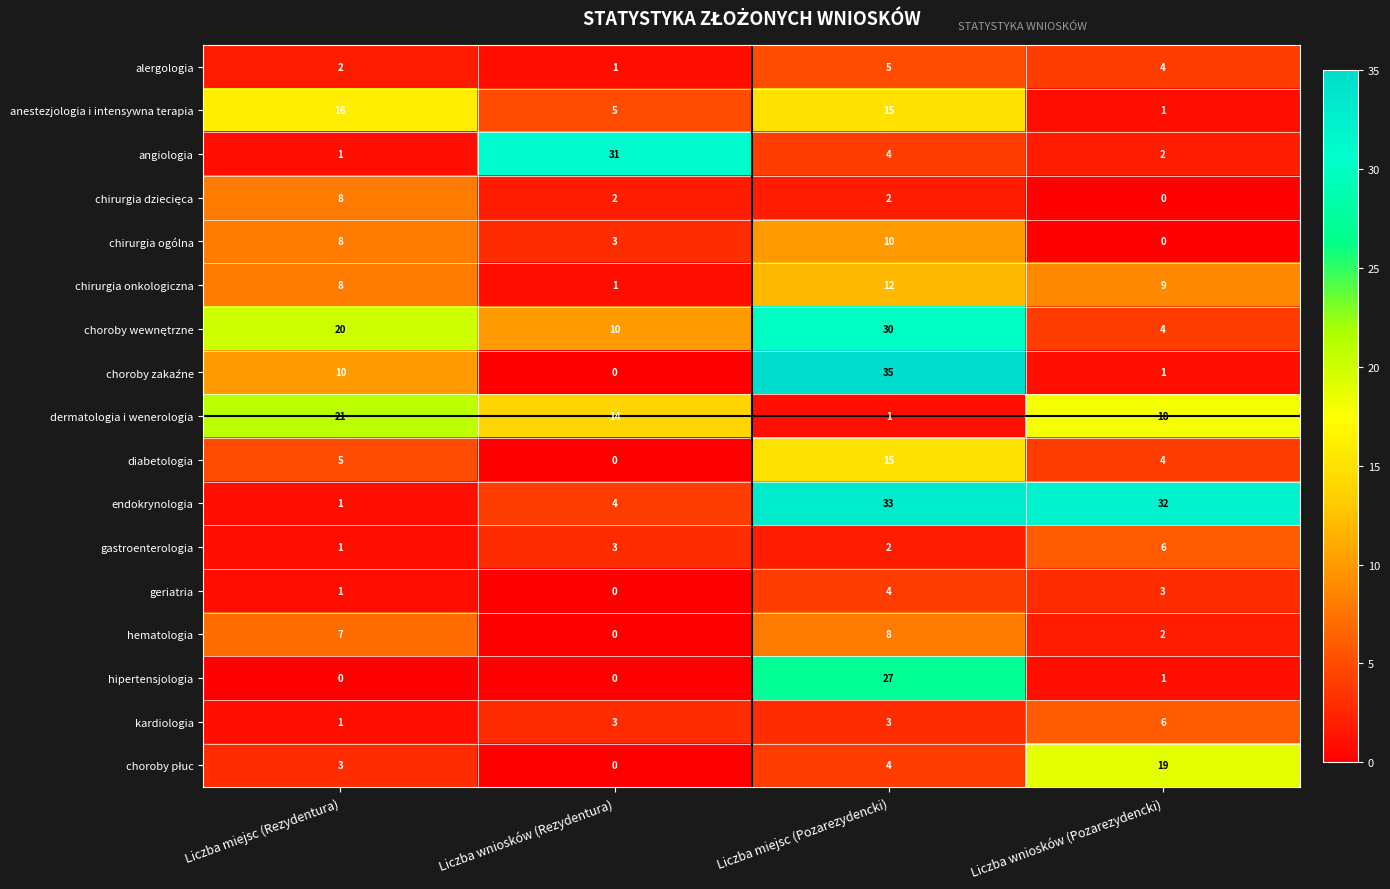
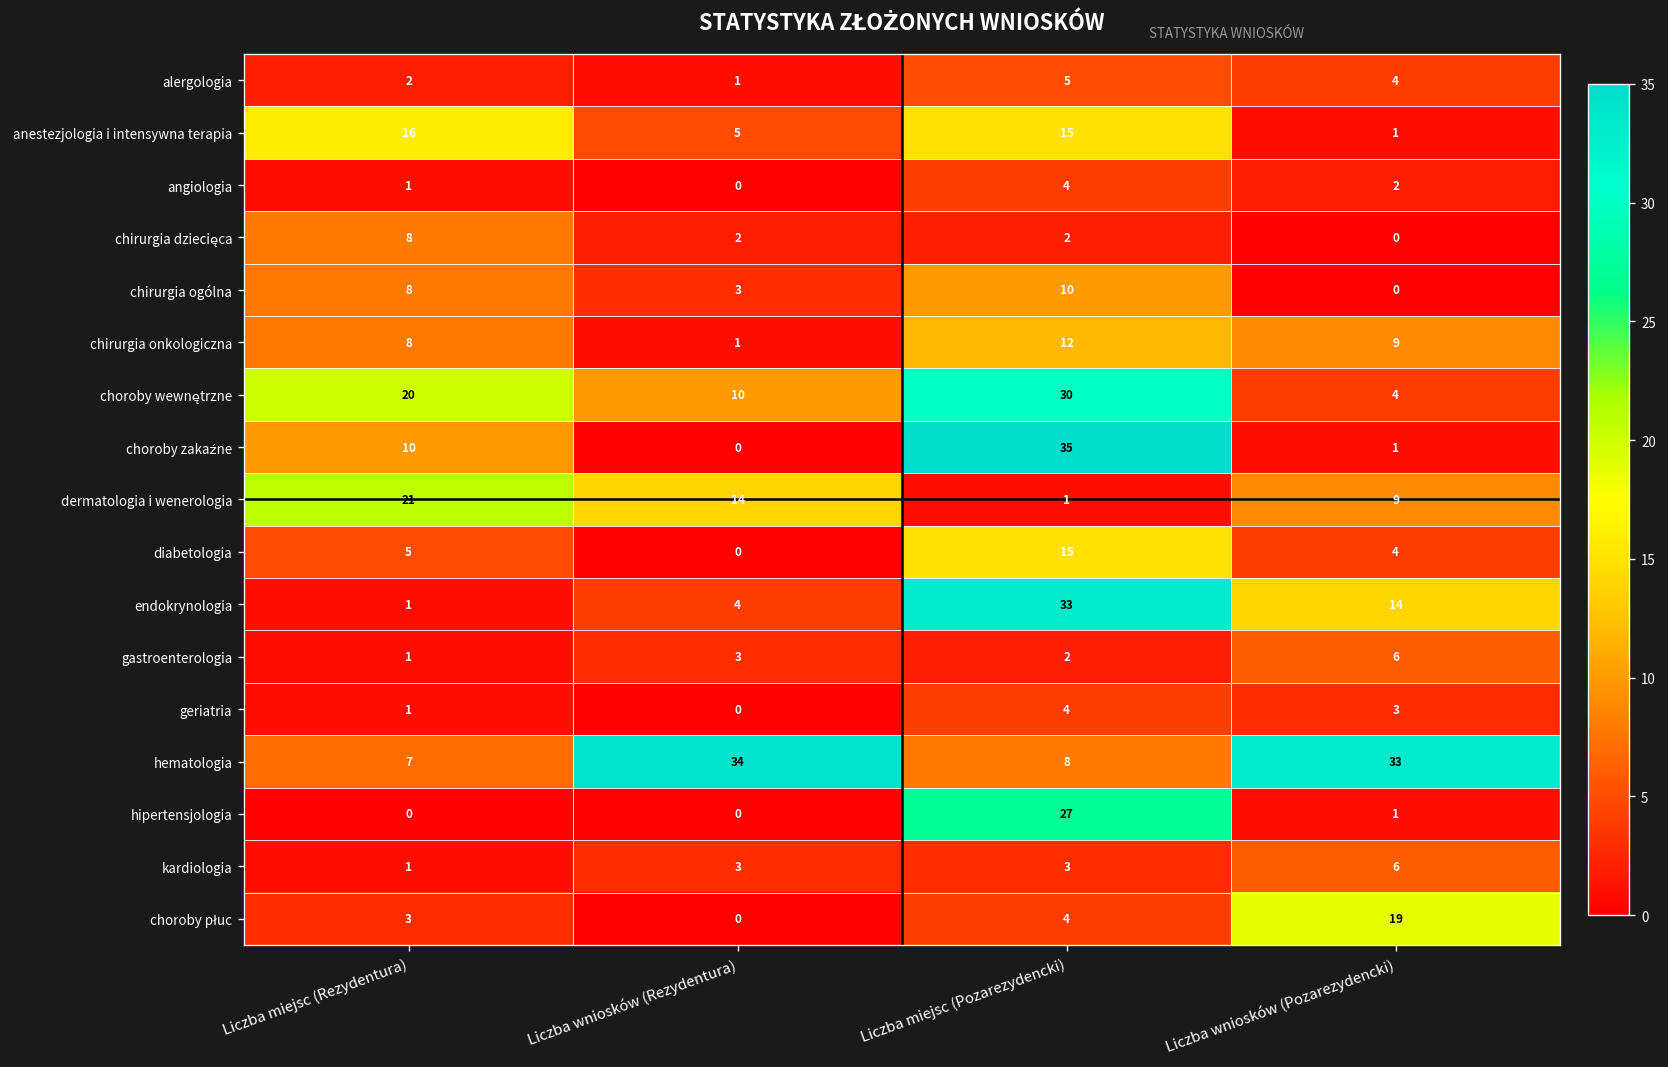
angiologia, Liczba wniosków (Rezydentura): 31 -> 0
dermatologia i wenerologia, Liczba wniosków (Pozarezydencki): 18 -> 9
endokrynologia, Liczba wniosków (Pozarezydencki): 32 -> 14
hematologia, Liczba wniosków (Rezydentura): 0 -> 34
hematologia, Liczba wniosków (Pozarezydencki): 2 -> 33
